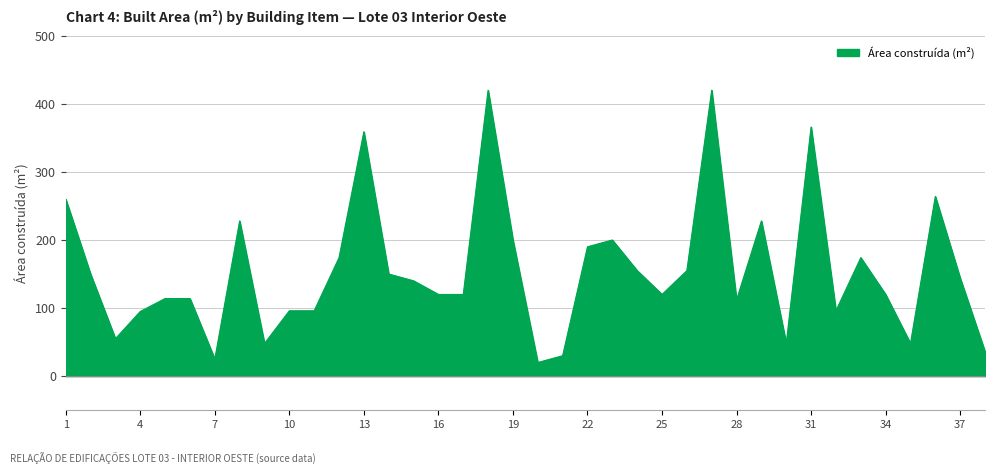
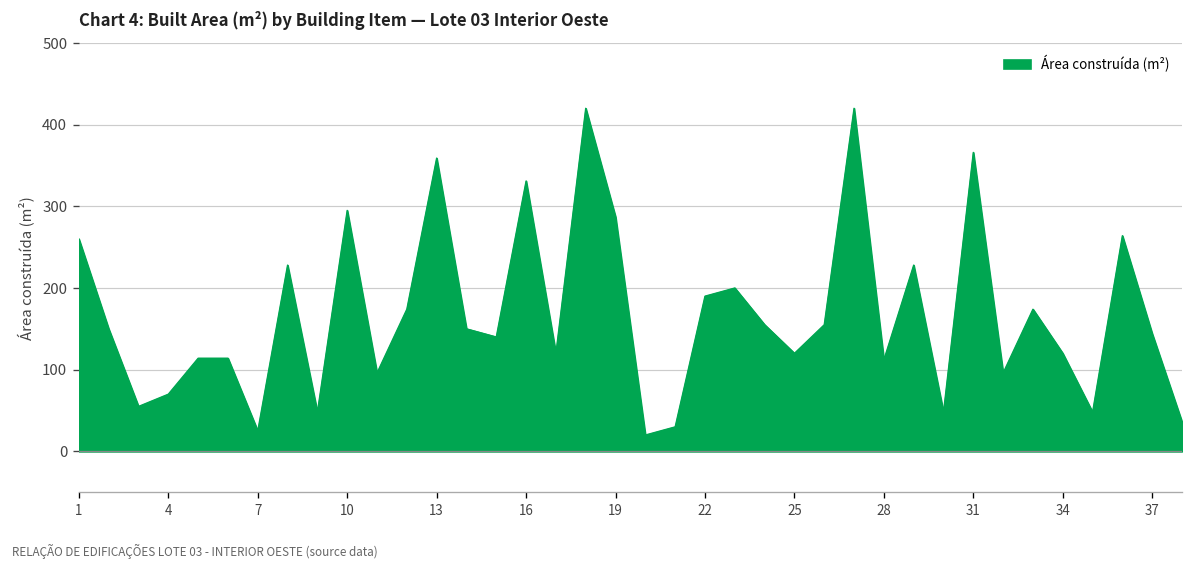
4: 100 -> 70
10: 100 -> 300
16: 120 -> 330
19: 200 -> 290
